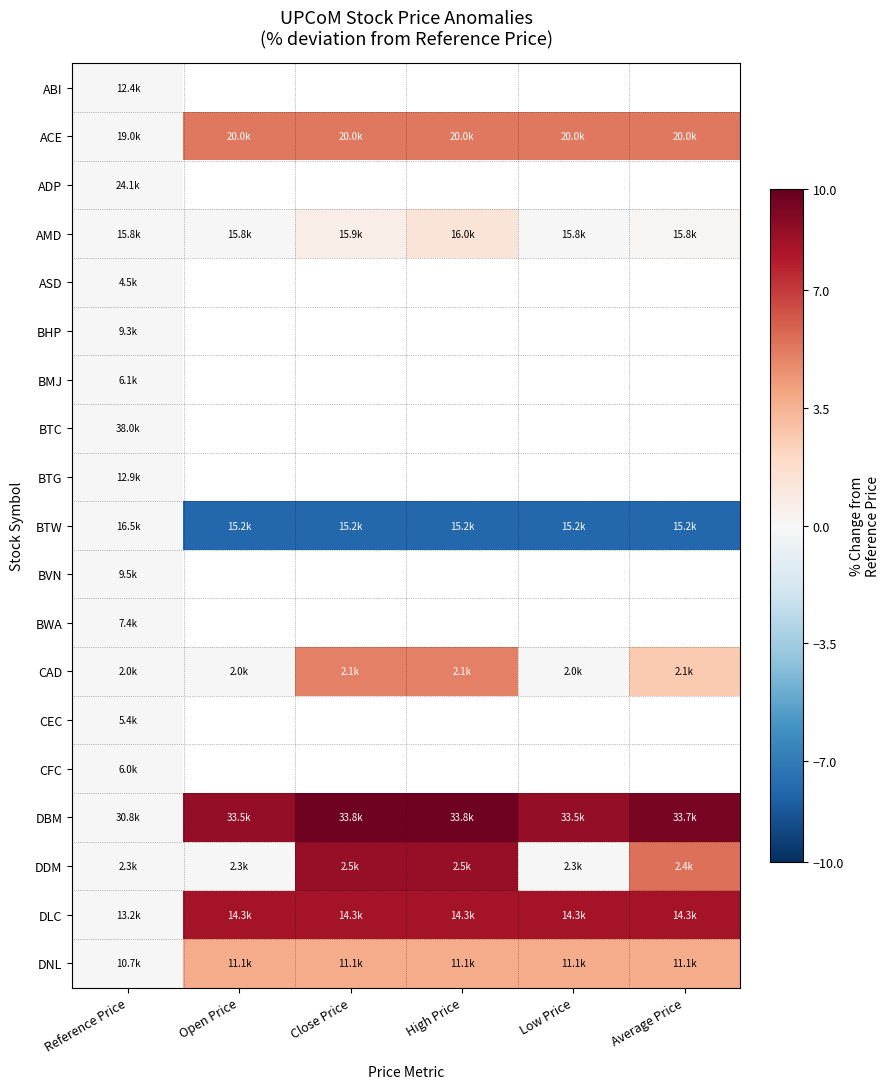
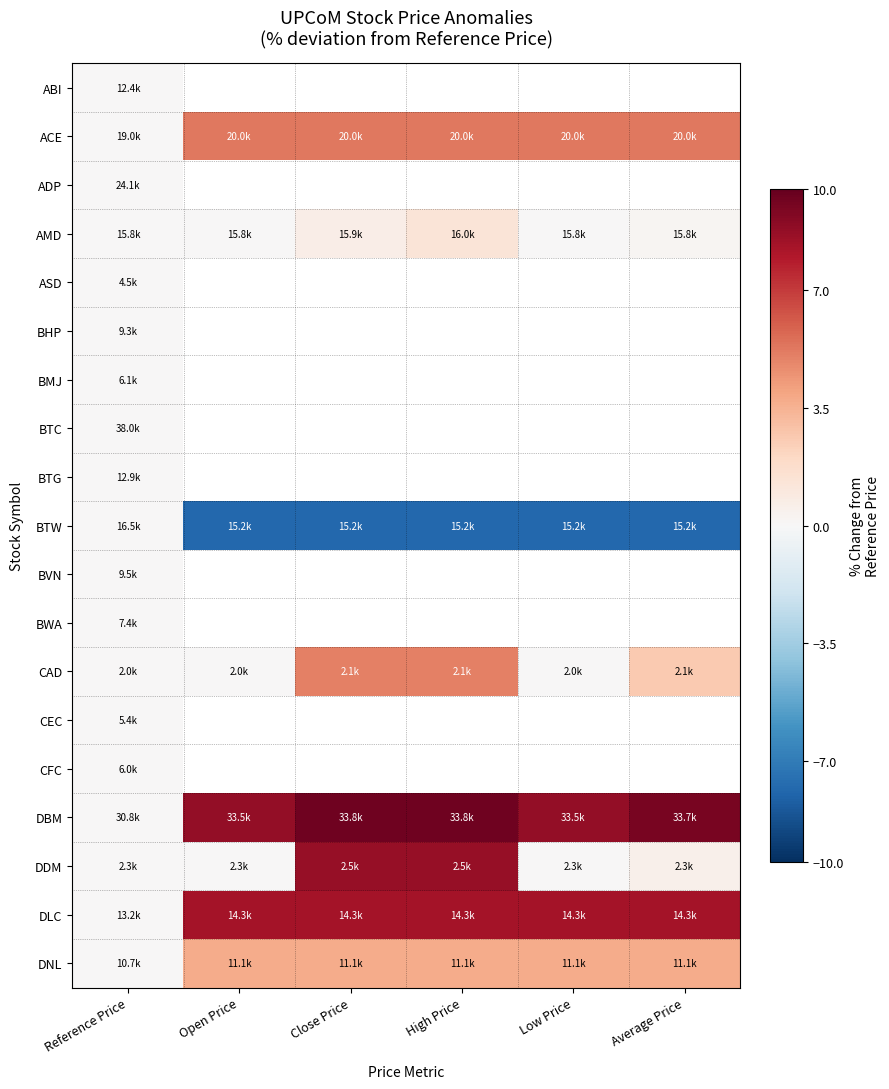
DDM, Average Price: 2.4k -> 2.3k
